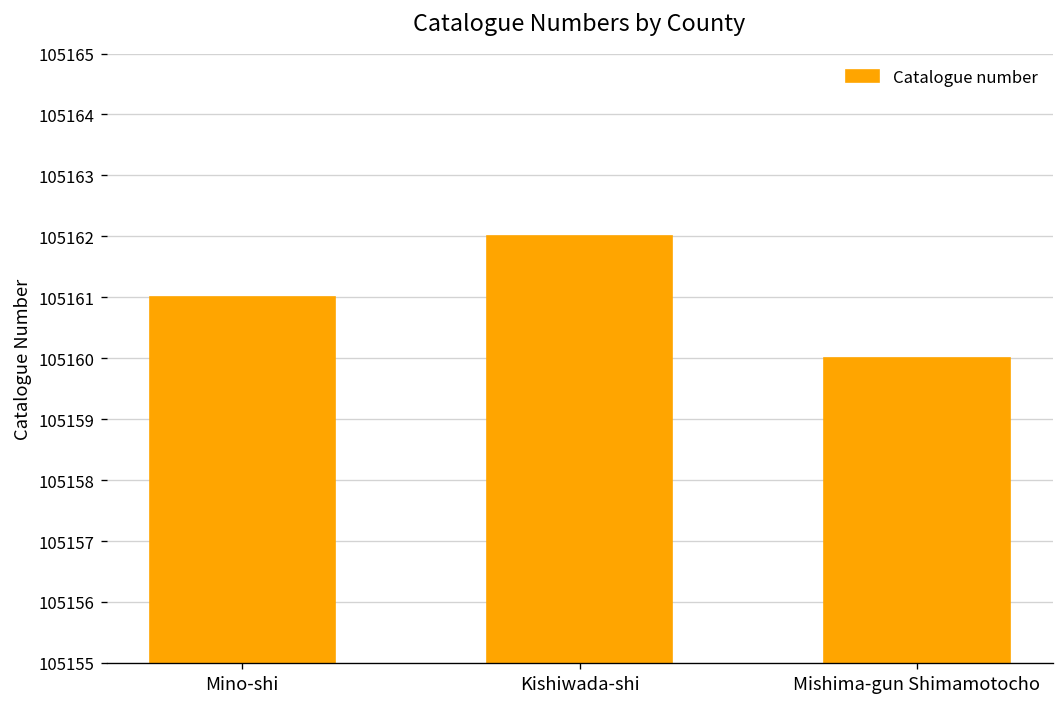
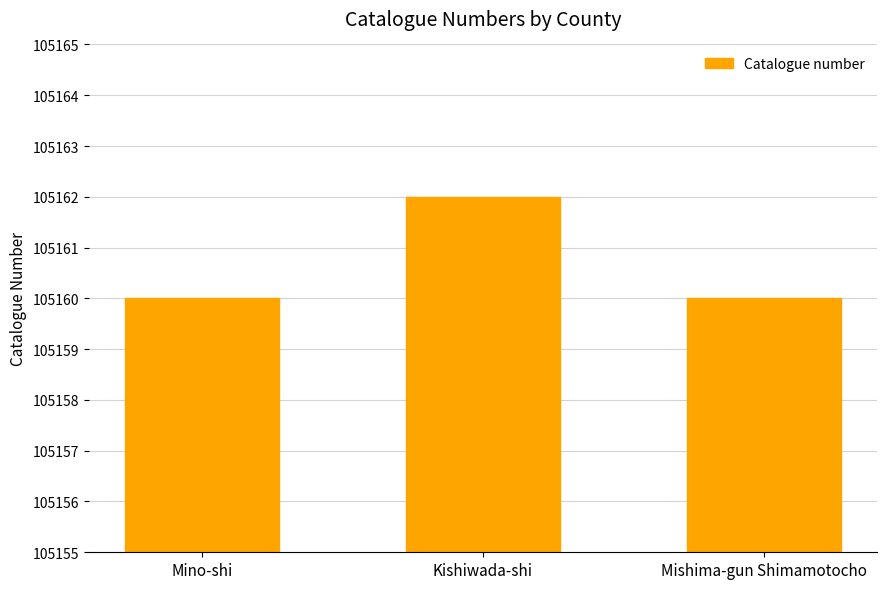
Mino-shi: 105161 -> 105160
